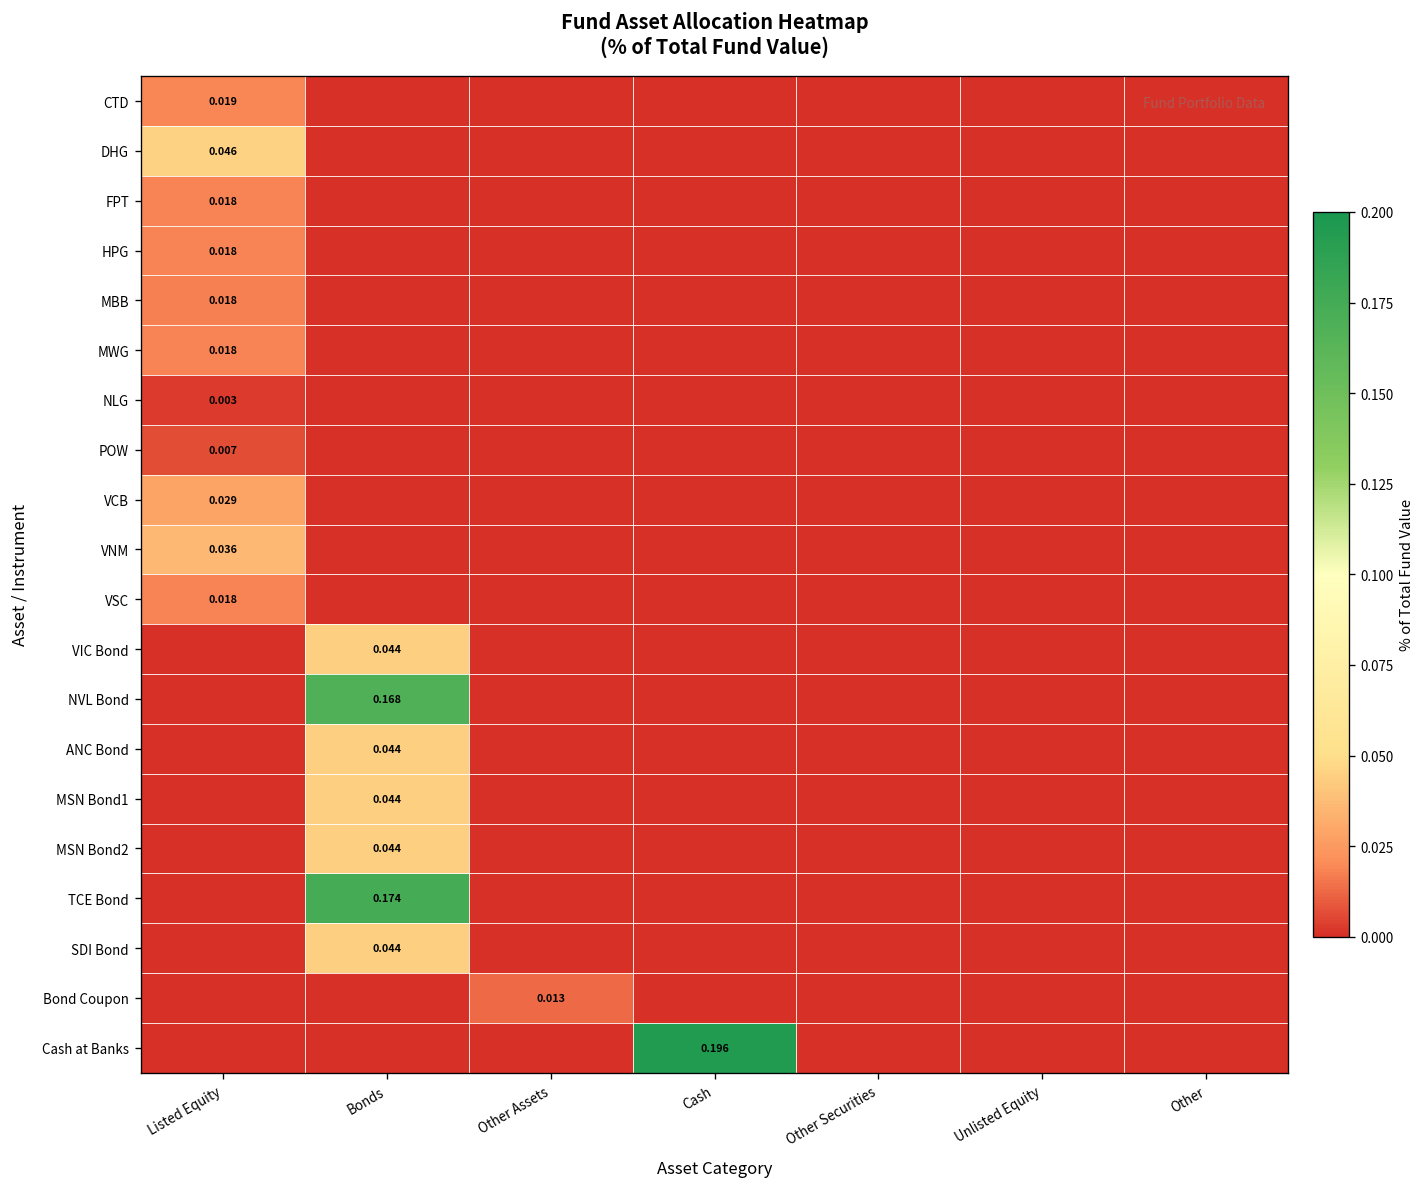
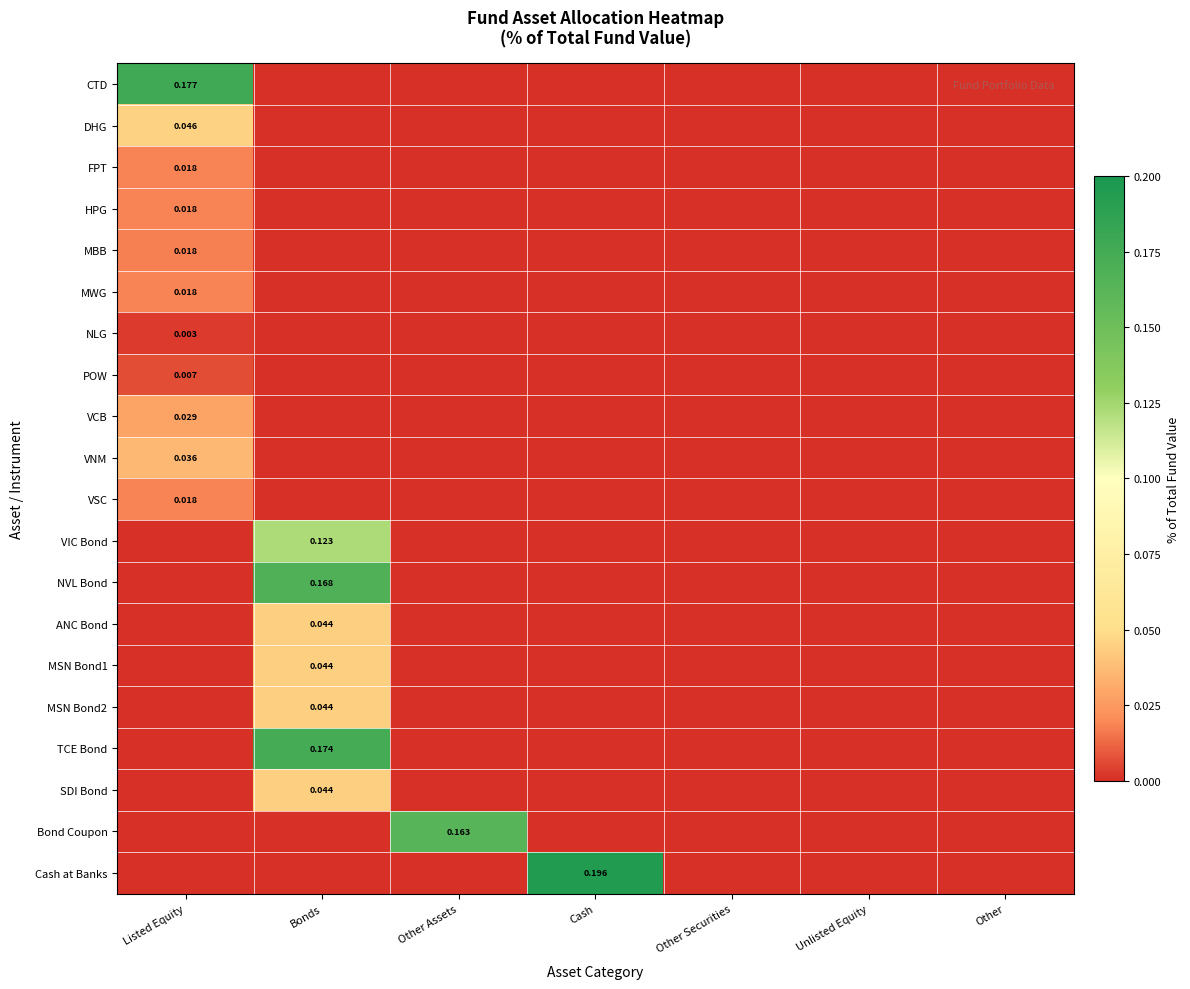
CTD, Listed Equity: 0.019 -> 0.177
VIC Bond, Bonds: 0.044 -> 0.123
Bond Coupon, Other Assets: 0.013 -> 0.163
